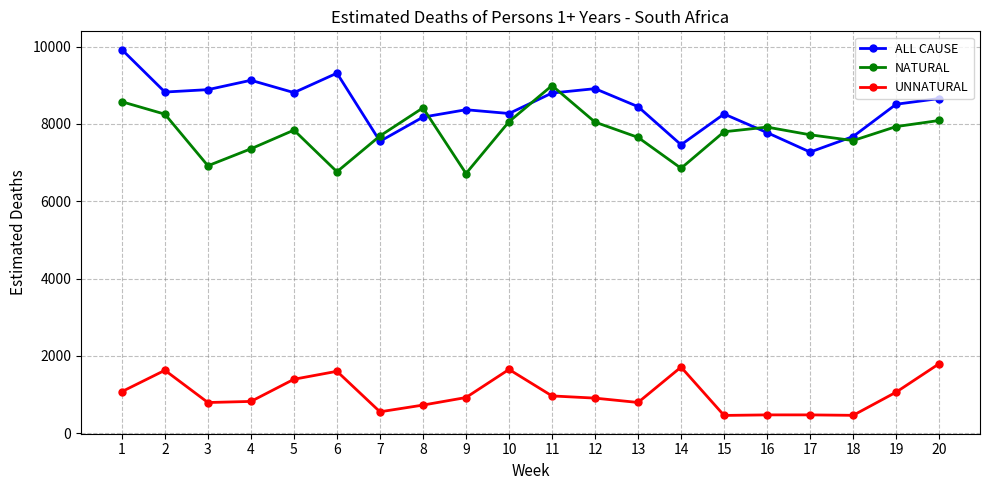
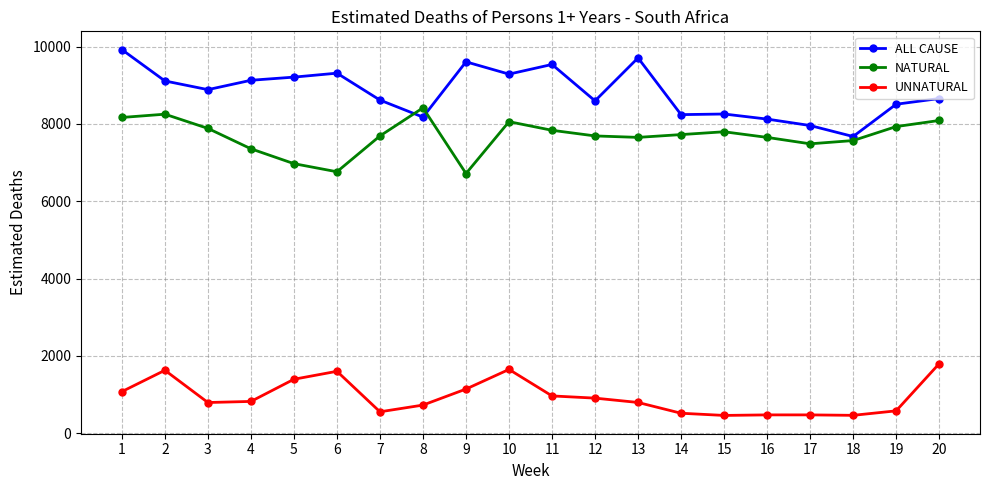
NATURAL, 1: 8600 -> 8200
ALL CAUSE, 2: 8800 -> 9100
NATURAL, 3: 6900 -> 7900
ALL CAUSE, 5: 8800 -> 9200
NATURAL, 5: 7800 -> 7000
ALL CAUSE, 7: 7600 -> 8600
ALL CAUSE, 9: 8400 -> 9600
UNNATURAL, 9: 900 -> 1100
ALL CAUSE, 10: 8300 -> 9300
ALL CAUSE, 11: 8800 -> 9500
NATURAL, 11: 9000 -> 7800
ALL CAUSE, 12: 8900 -> 8600
NATURAL, 12: 8000 -> 7700
ALL CAUSE, 13: 8400 -> 9700
ALL CAUSE, 14: 7500 -> 8200
NATURAL, 14: 6900 -> 7700
UNNATURAL, 14: 1700 -> 500
ALL CAUSE, 16: 7800 -> 8100
NATURAL, 16: 7900 -> 7700
ALL CAUSE, 17: 7300 -> 8000
NATURAL, 17: 7700 -> 7500
UNNATURAL, 19: 1100 -> 600
